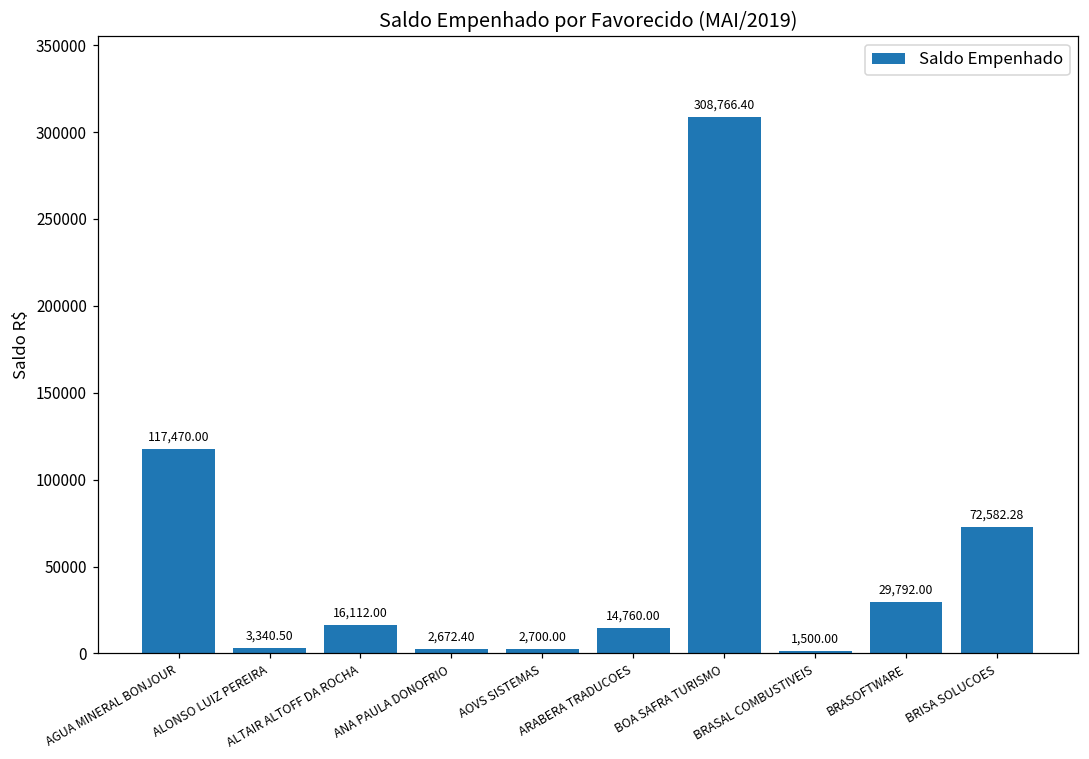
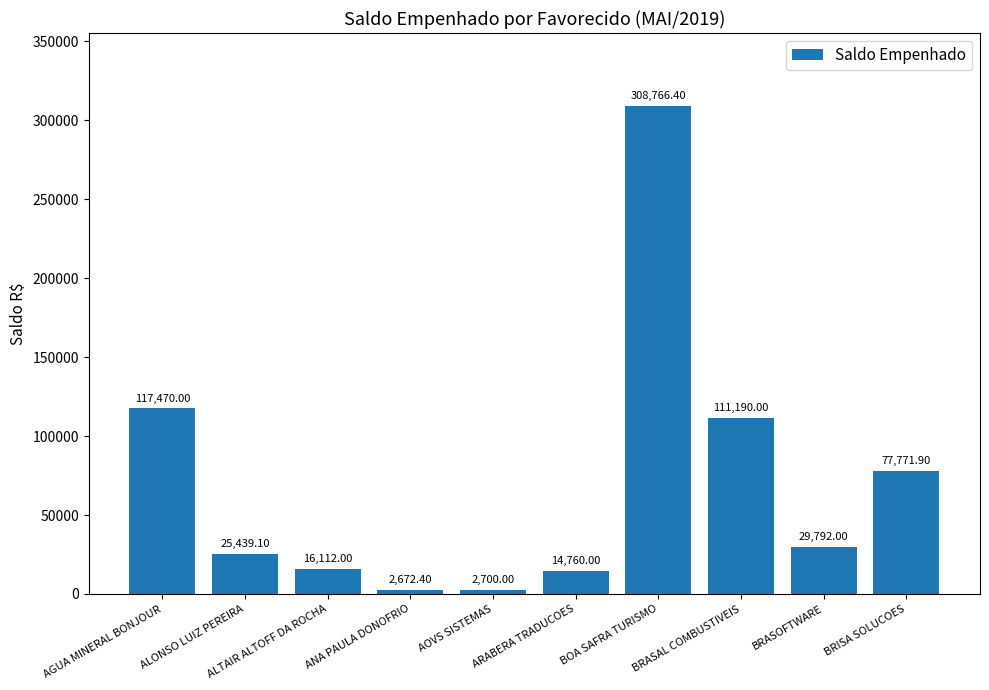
ALONSO LUIZ PEREIRA: 3,340.50 -> 25,439.10
BRASAL COMBUSTIVEIS: 1,500.00 -> 111,190.00
BRISA SOLUCOES: 72,582.28 -> 77,771.90
